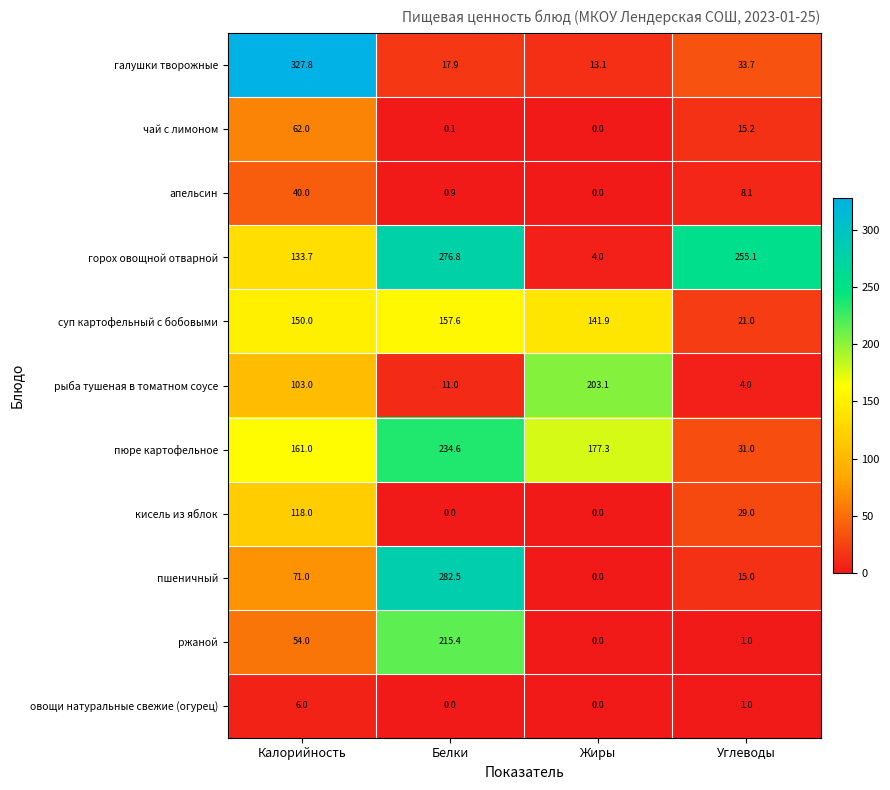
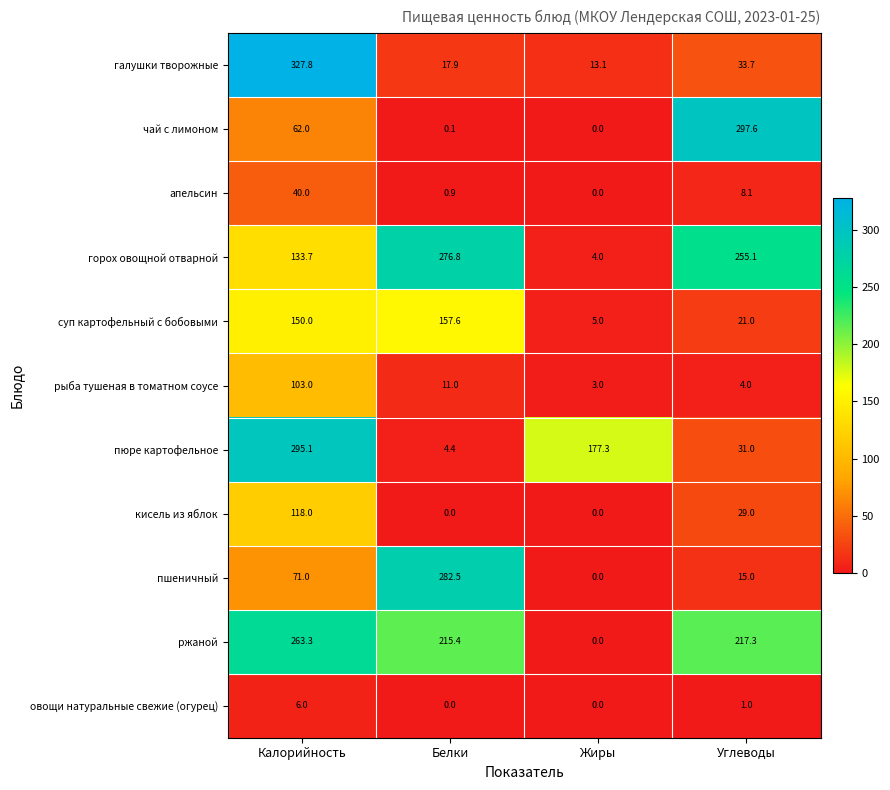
чай с лимоном, Углеводы: 15.2 -> 297.6
суп картофельный с бобовыми, Жиры: 141.9 -> 5.0
рыба тушеная в томатном соусе, Жиры: 203.1 -> 3.0
пюре картофельное, Калорийность: 161.0 -> 295.1
пюре картофельное, Белки: 234.6 -> 4.4
ржаной, Калорийность: 54.0 -> 263.3
ржаной, Углеводы: 1.0 -> 217.3
